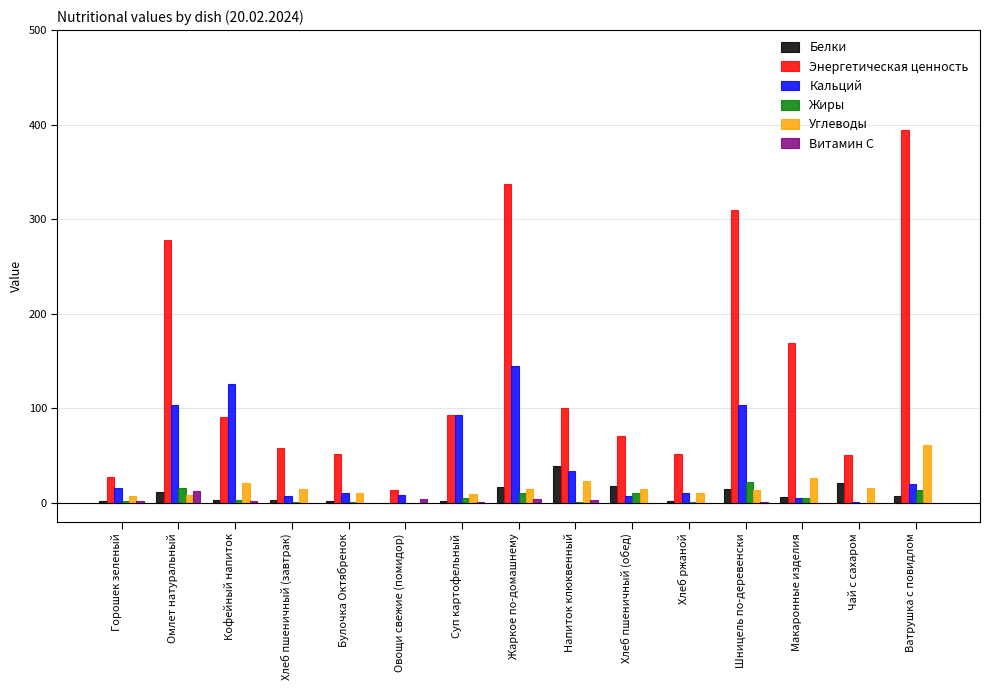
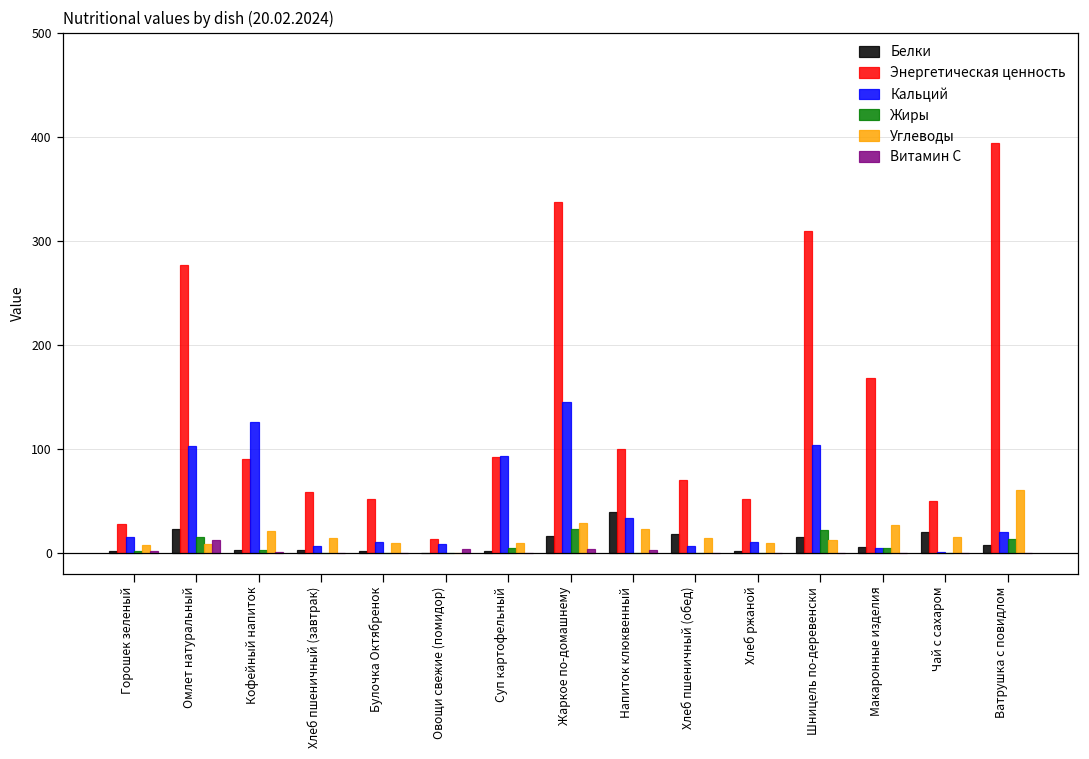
Белки, Омлет натуральный: 10 -> 20
Жиры, Жаркое по-домашнему: 10 -> 20
Углеводы, Жаркое по-домашнему: 10 -> 30
Жиры, Хлеб пшеничный (обед): 10 -> 0
